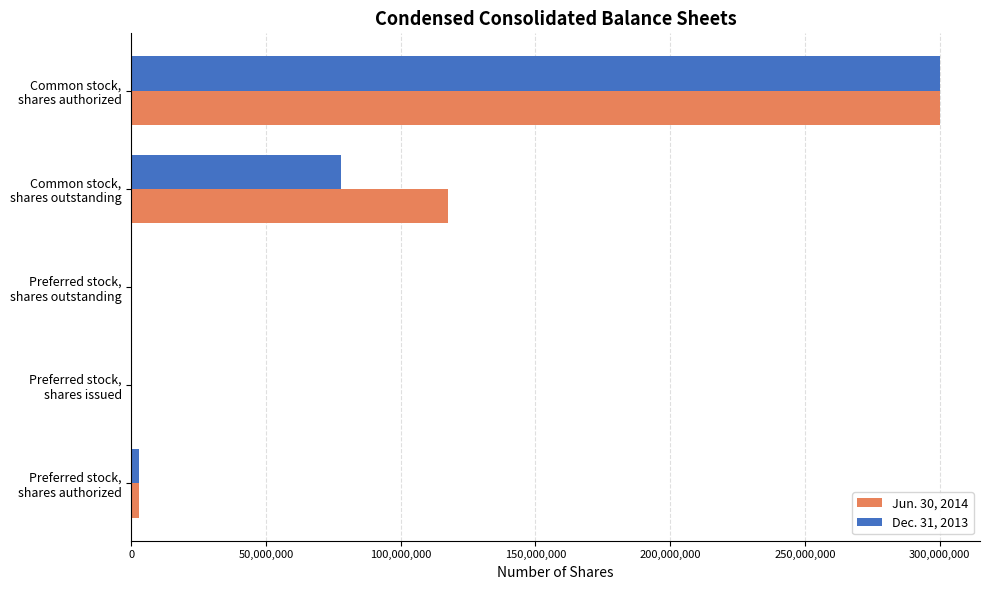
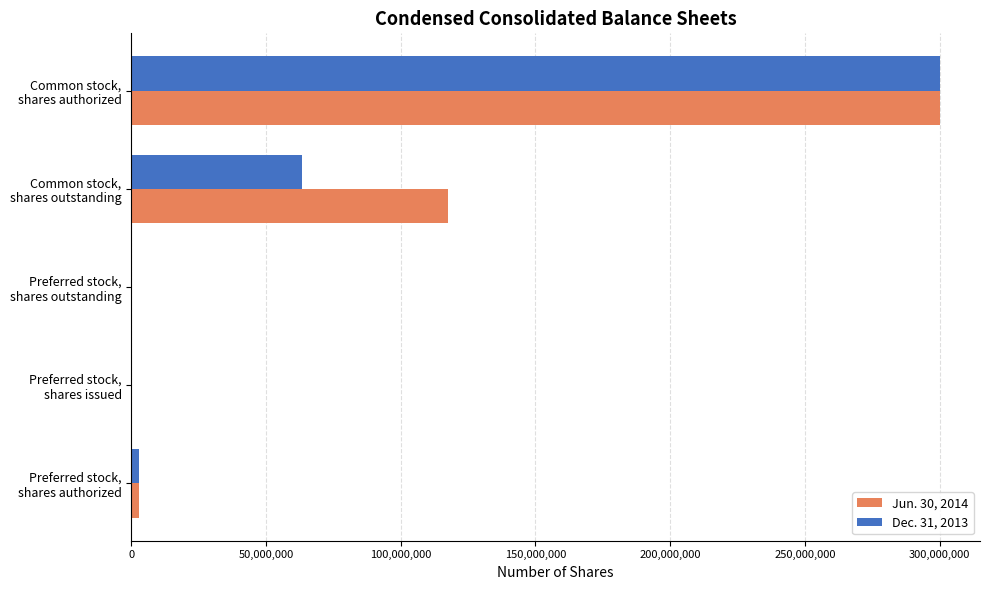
Dec. 31, 2013, Common stock, shares outstanding: 78,000,000 -> 63,000,000
